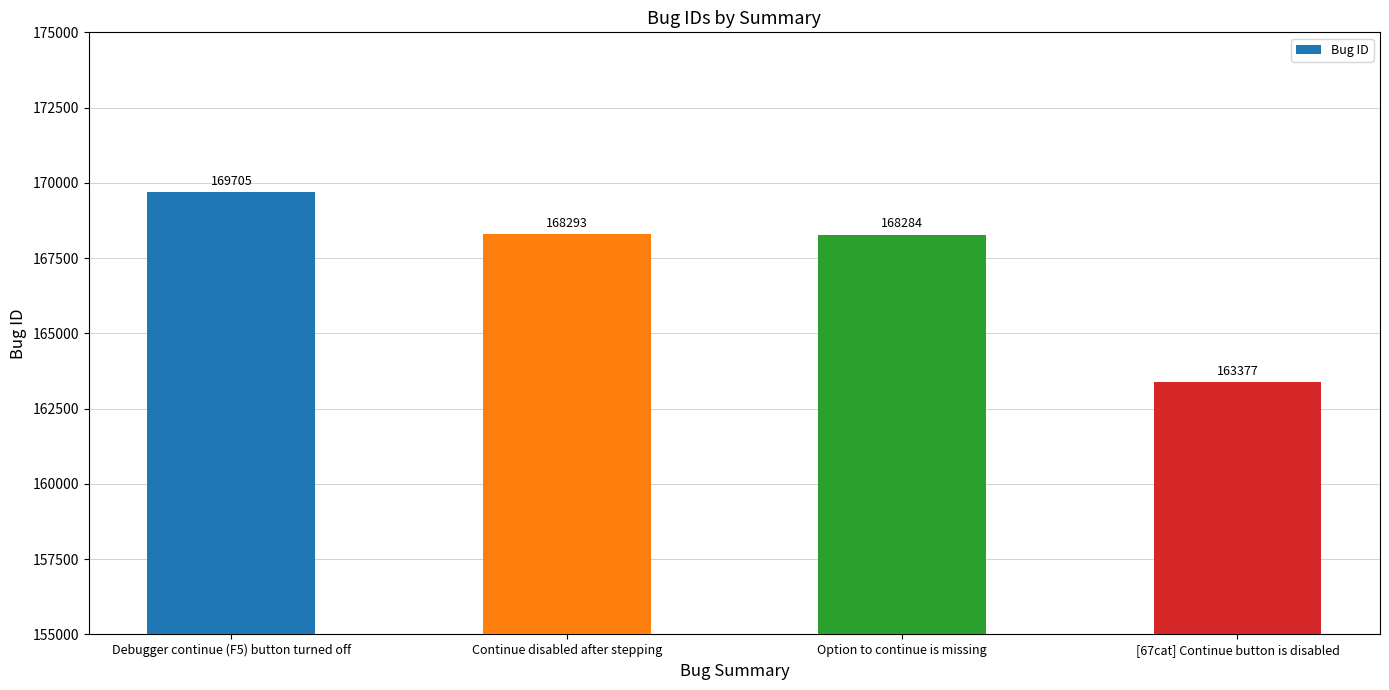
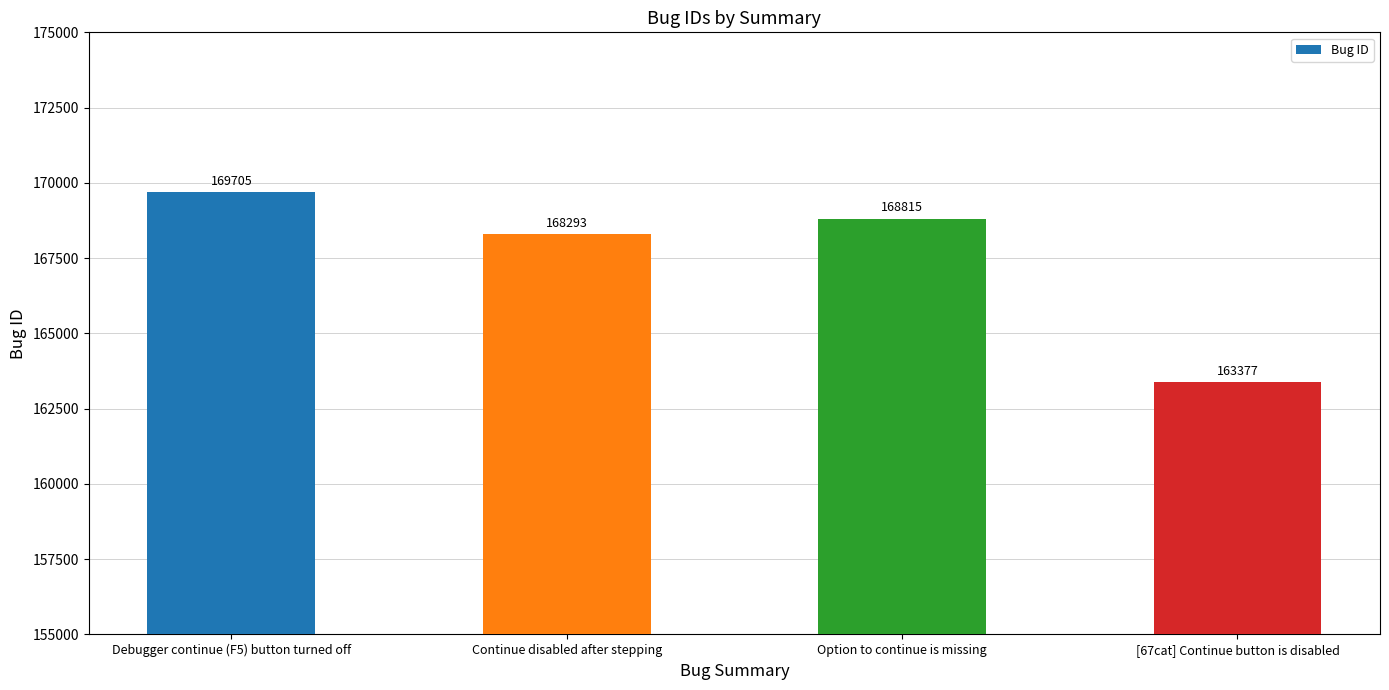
Option to continue is missing: 168284 -> 168815
